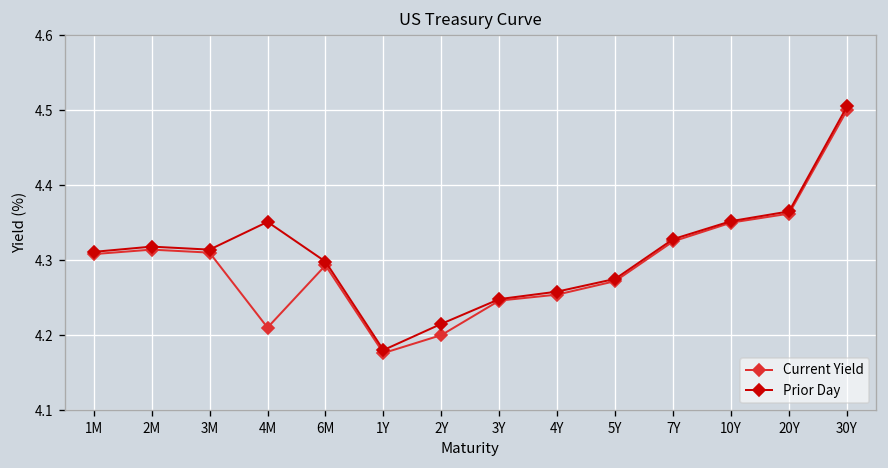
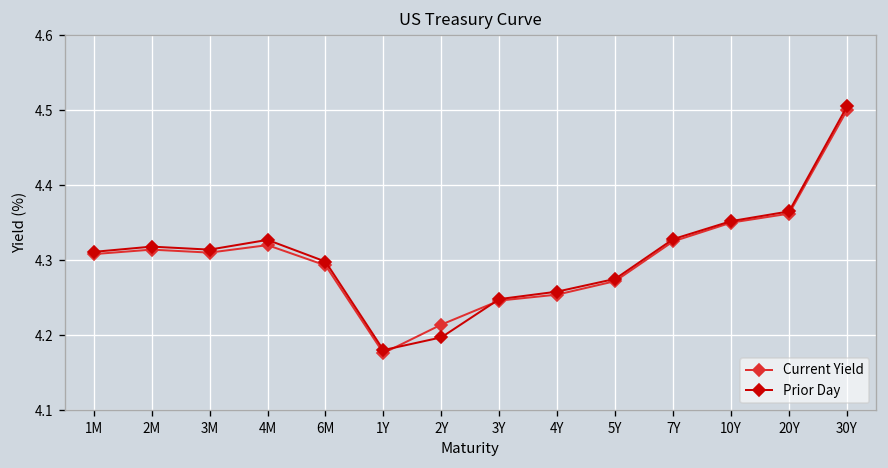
Current Yield, 4M: 4.21 -> 4.32
Prior Day, 4M: 4.35 -> 4.33
Current Yield, 2Y: 4.20 -> 4.21
Prior Day, 2Y: 4.22 -> 4.20
